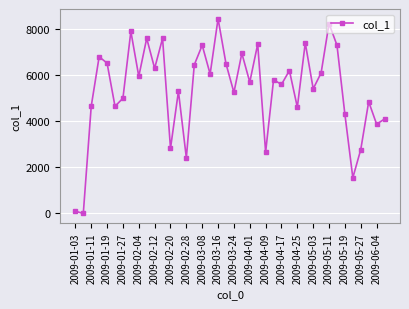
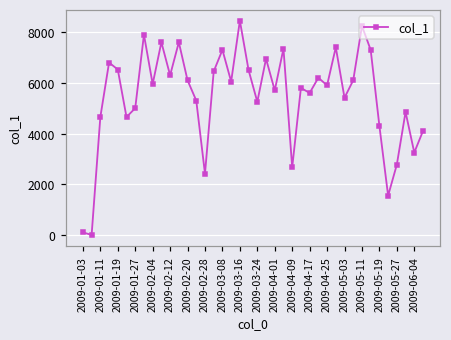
2009-02-20: 2800 -> 6100
2009-04-25: 4600 -> 5900
2009-06-04: 3900 -> 3300
